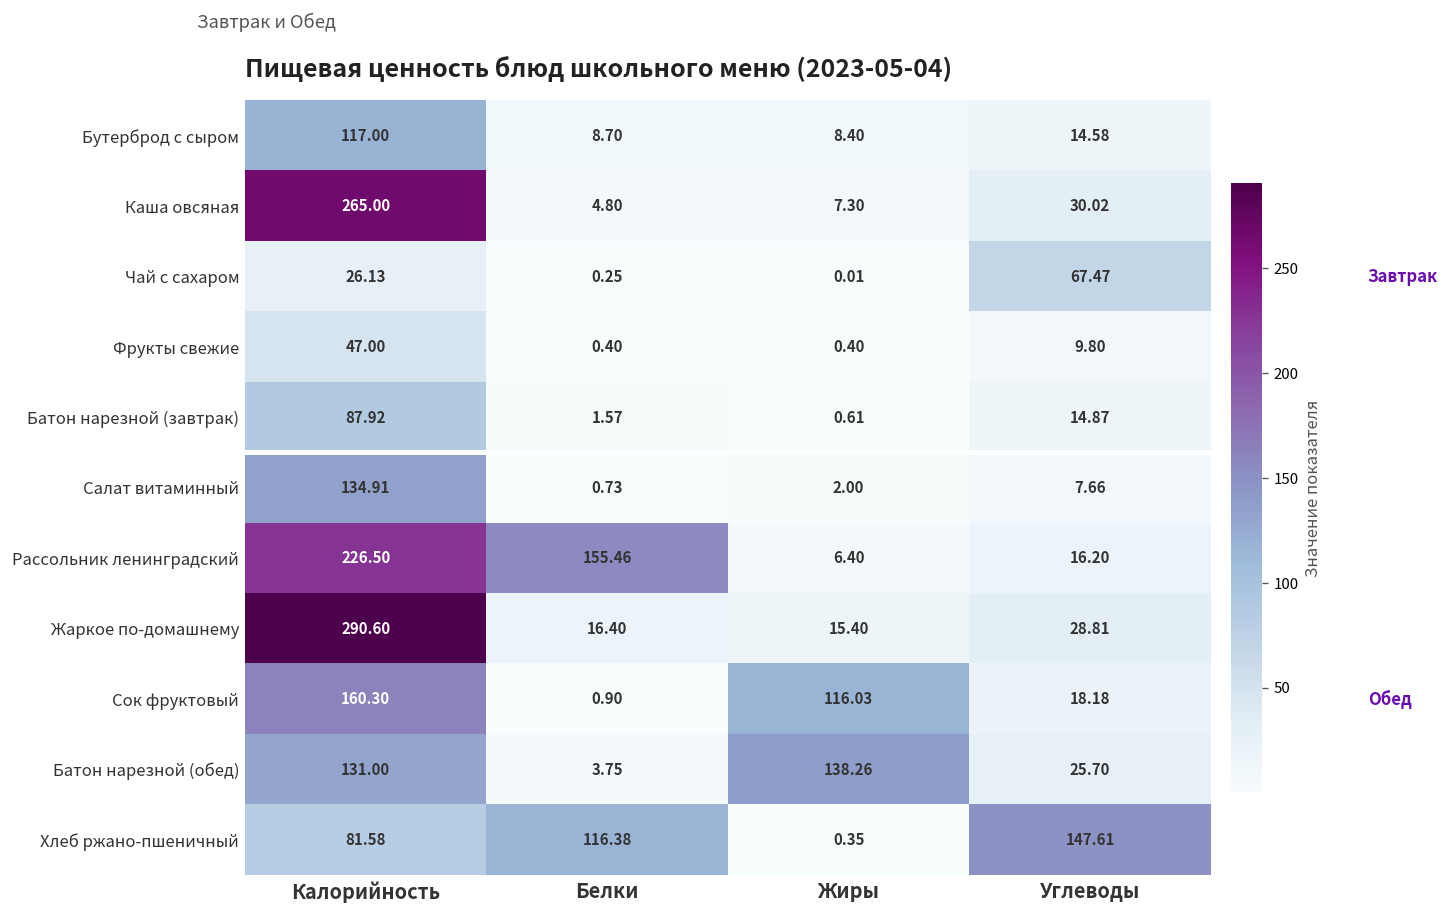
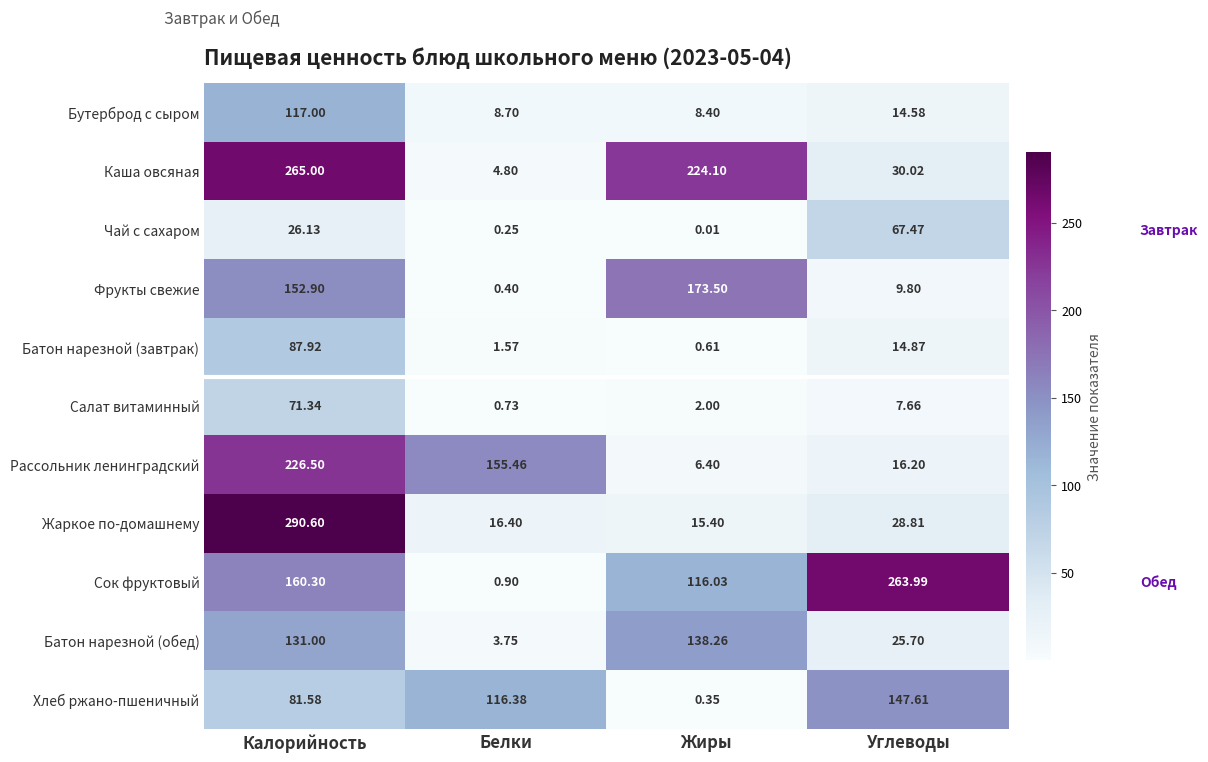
Каша овсяная, Жиры: 7.30 -> 224.10
Фрукты свежие, Калорийность: 47.00 -> 152.90
Фрукты свежие, Жиры: 0.40 -> 173.50
Салат витаминный, Калорийность: 134.91 -> 71.34
Сок фруктовый, Углеводы: 18.18 -> 263.99
